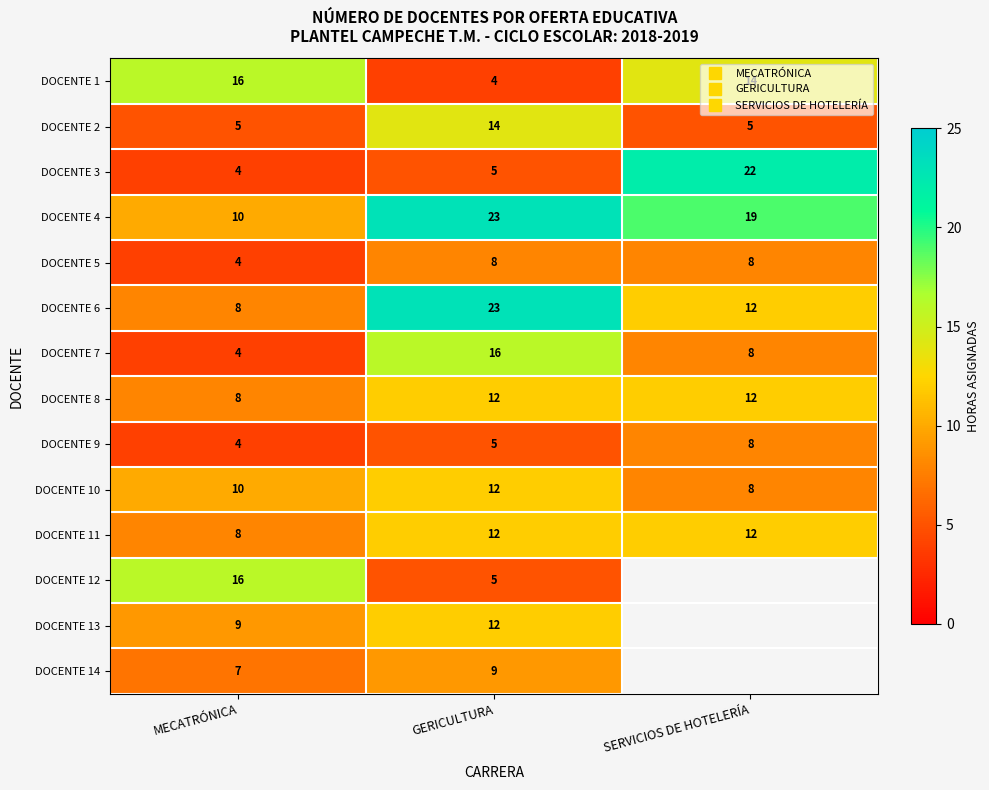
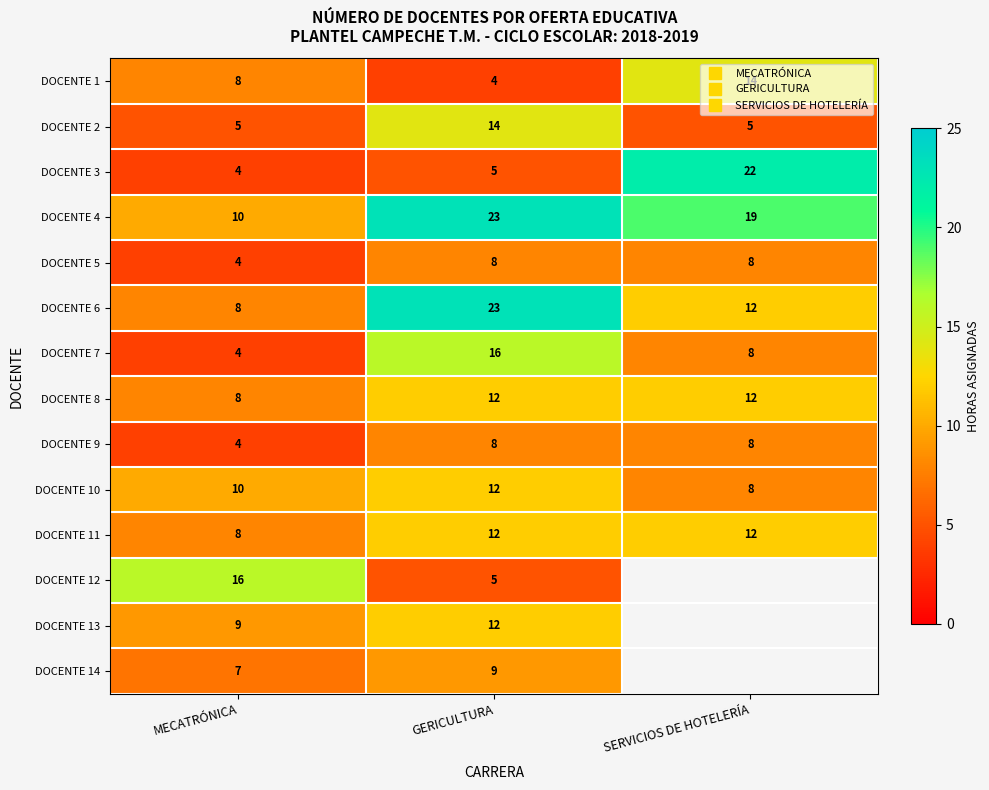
DOCENTE 1, MECATRÓNICA: 16 -> 8
DOCENTE 9, GERICULTURA: 5 -> 8
